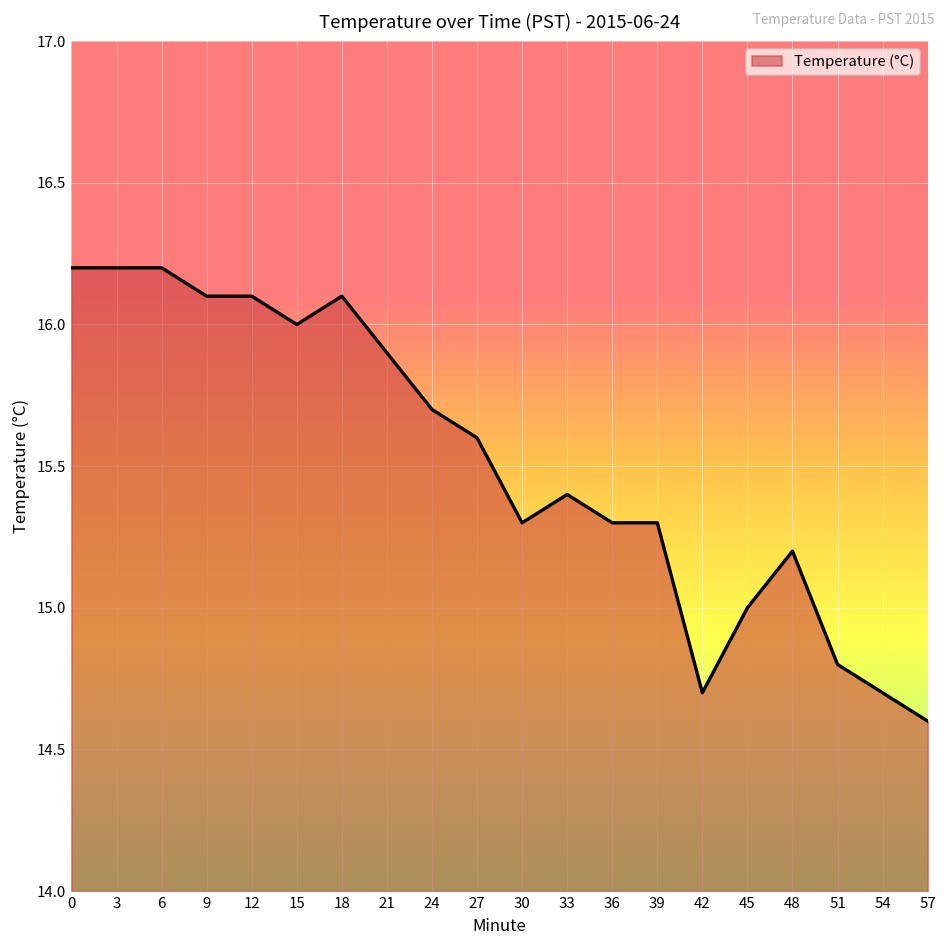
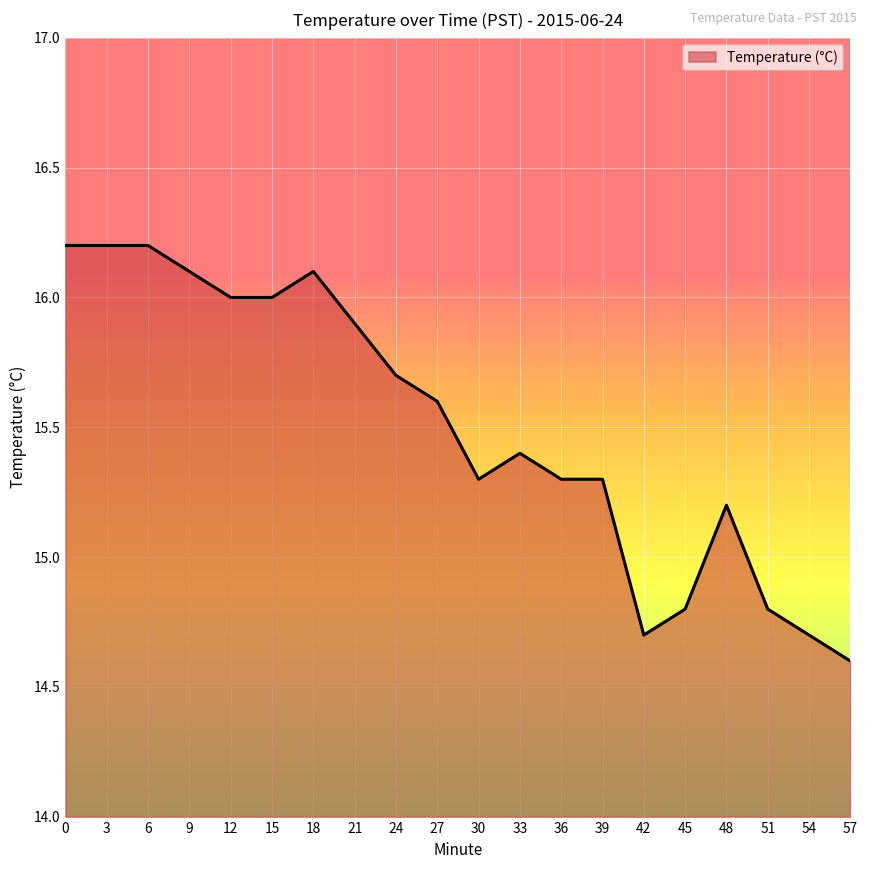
12: 16.1 -> 16.0
45: 15.0 -> 14.8
